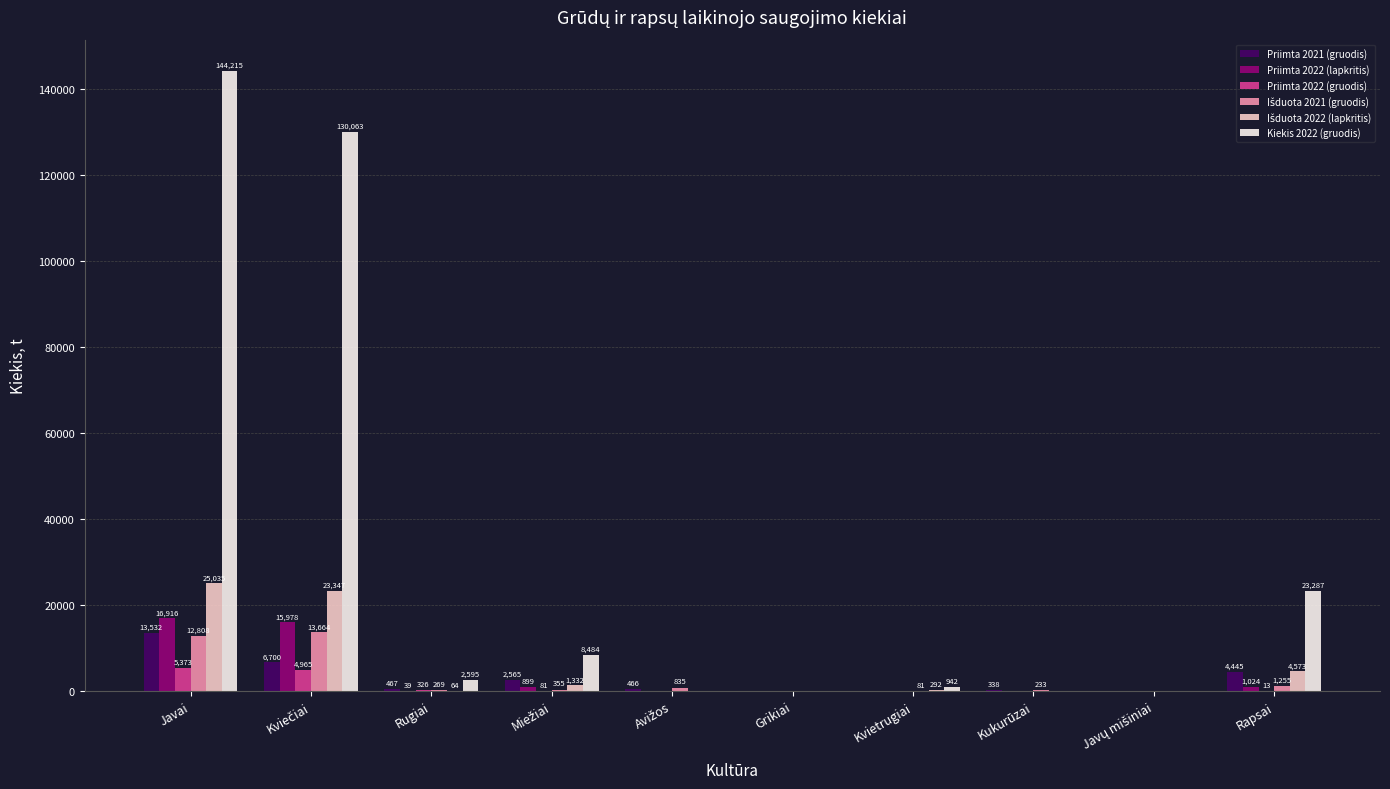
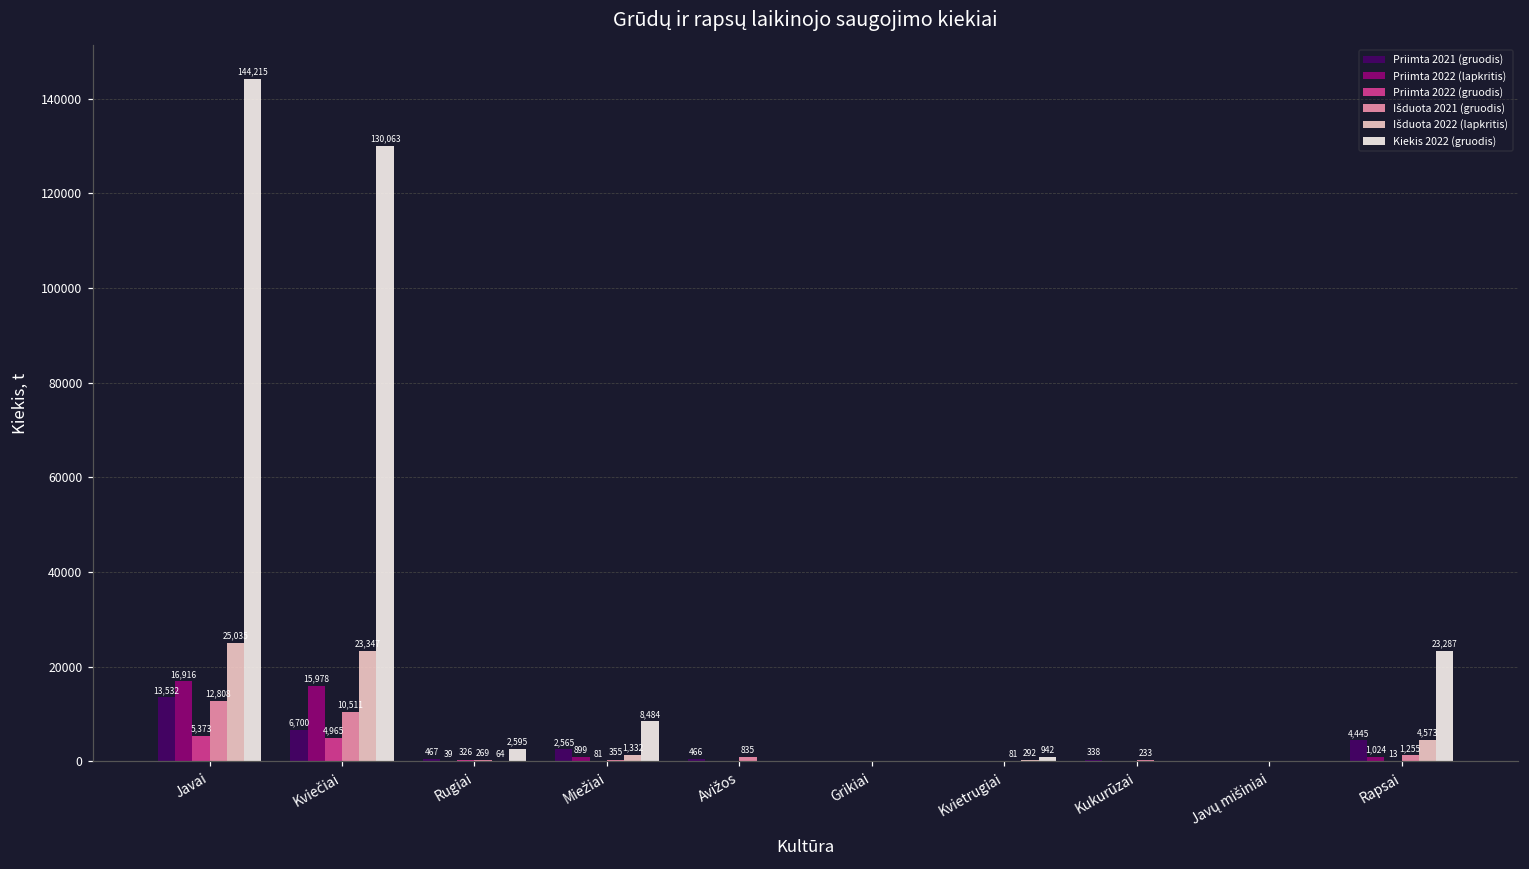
Išduota 2021 (gruodis), Kviečiai: 13,664 -> 10,511
